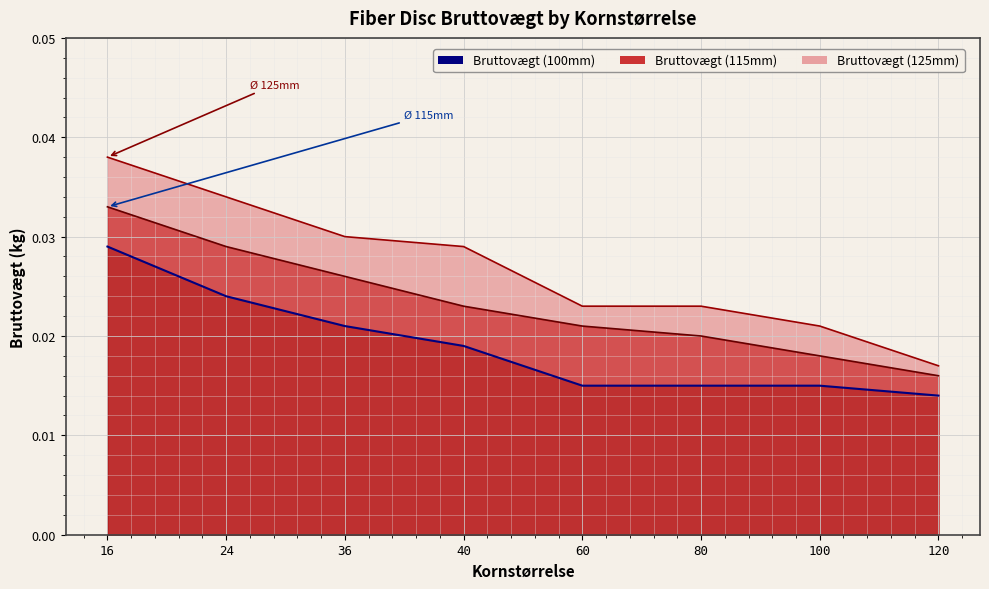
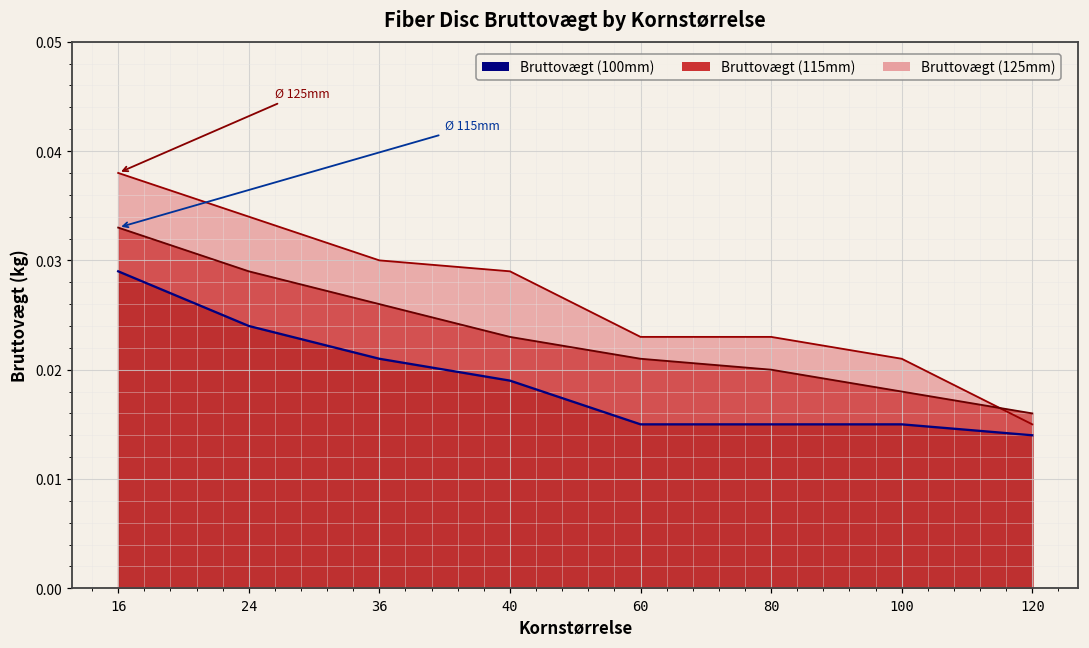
Bruttovægt (125mm), 120: 0.017 -> 0.015
